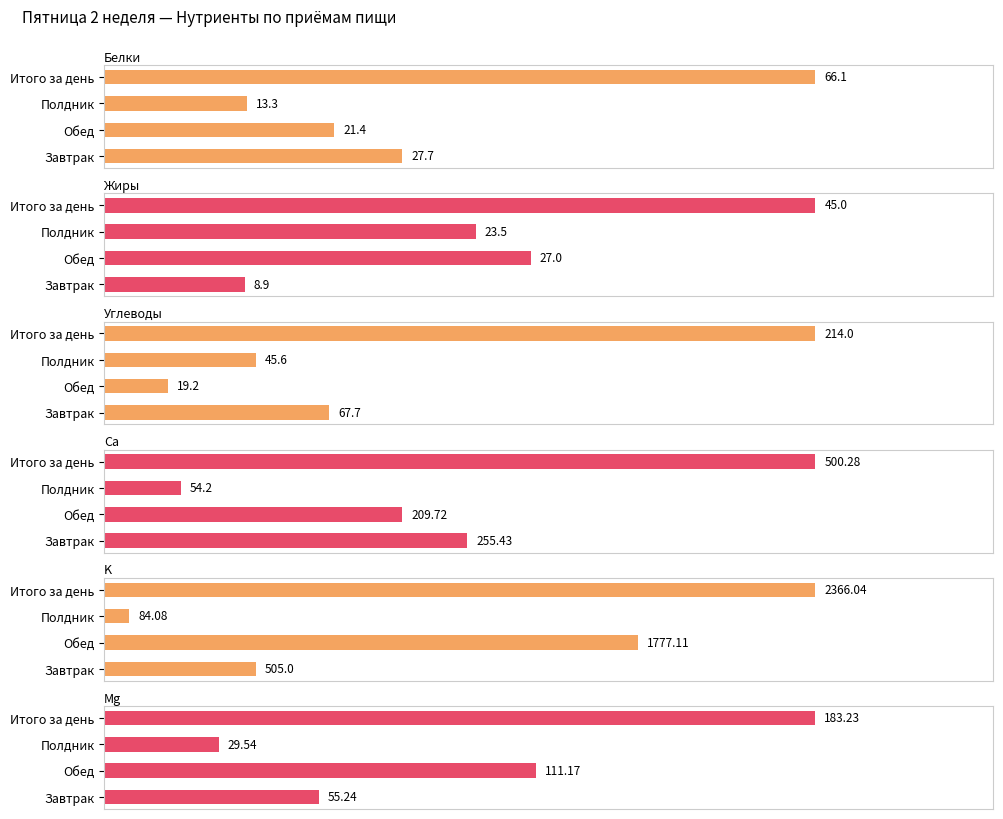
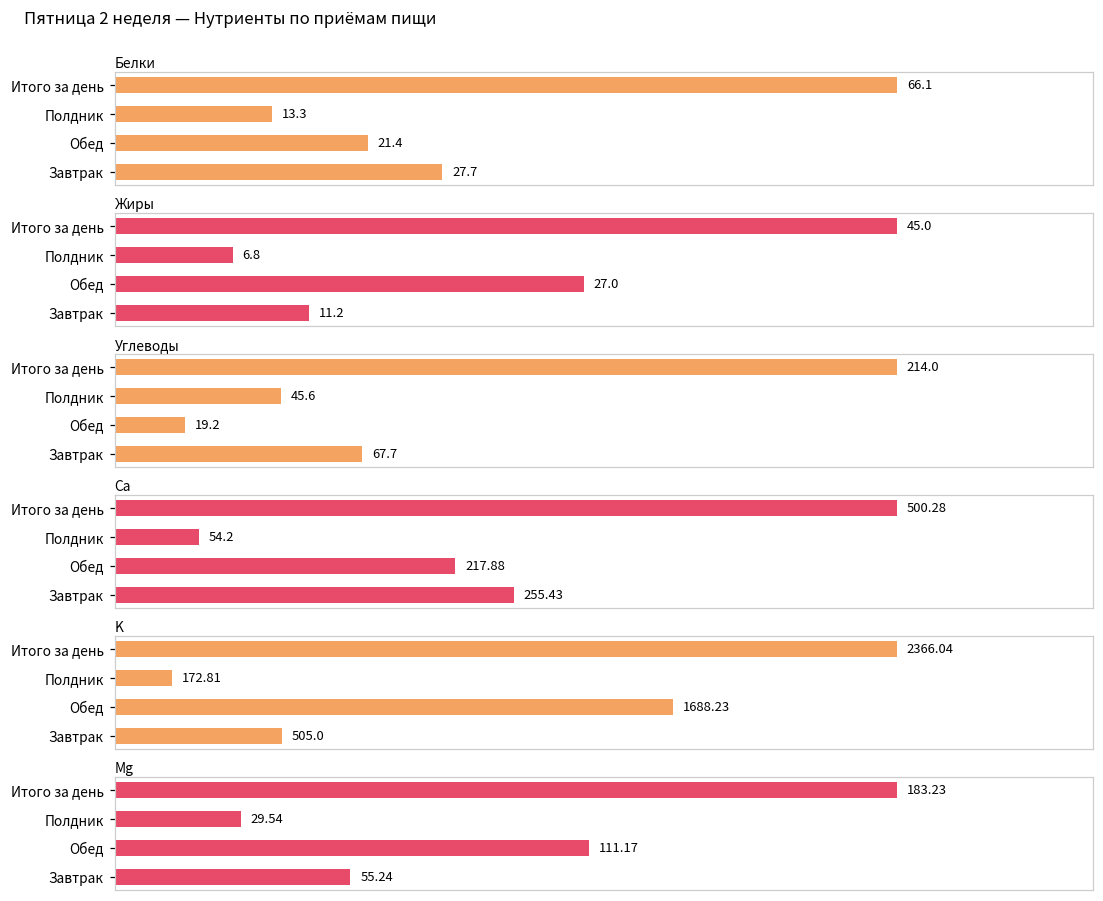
Жиры, Полдник: 23.5 -> 6.8
Жиры, Завтрак: 8.9 -> 11.2
Ca, Обед: 209.72 -> 217.88
K, Полдник: 84.08 -> 172.81
K, Обед: 1777.11 -> 1688.23
